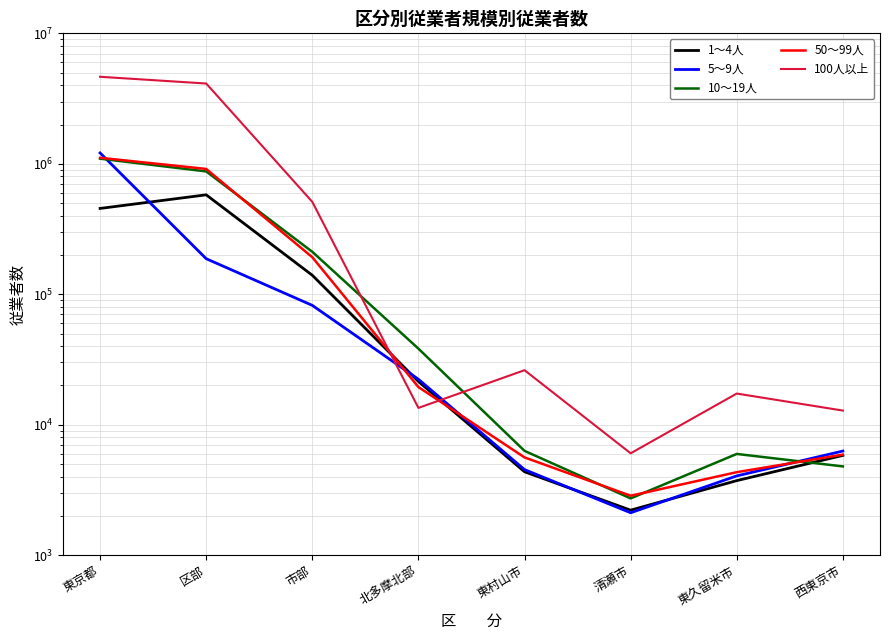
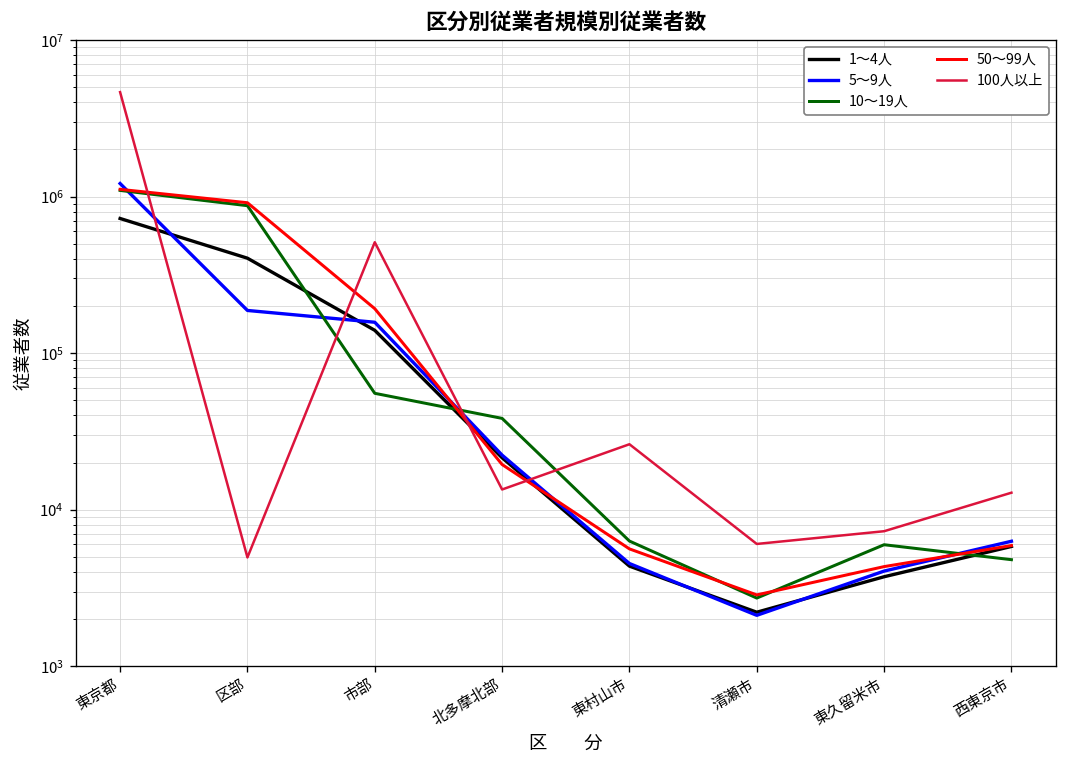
1～4人, 東京都: 450000 -> 700000
1～4人, 区部: 600000 -> 400000
100人以上, 区部: 4100000 -> 5000
5～9人, 市部: 80000 -> 160000
10～19人, 市部: 210000 -> 55000
100人以上, 東久留米市: 17000 -> 7000
